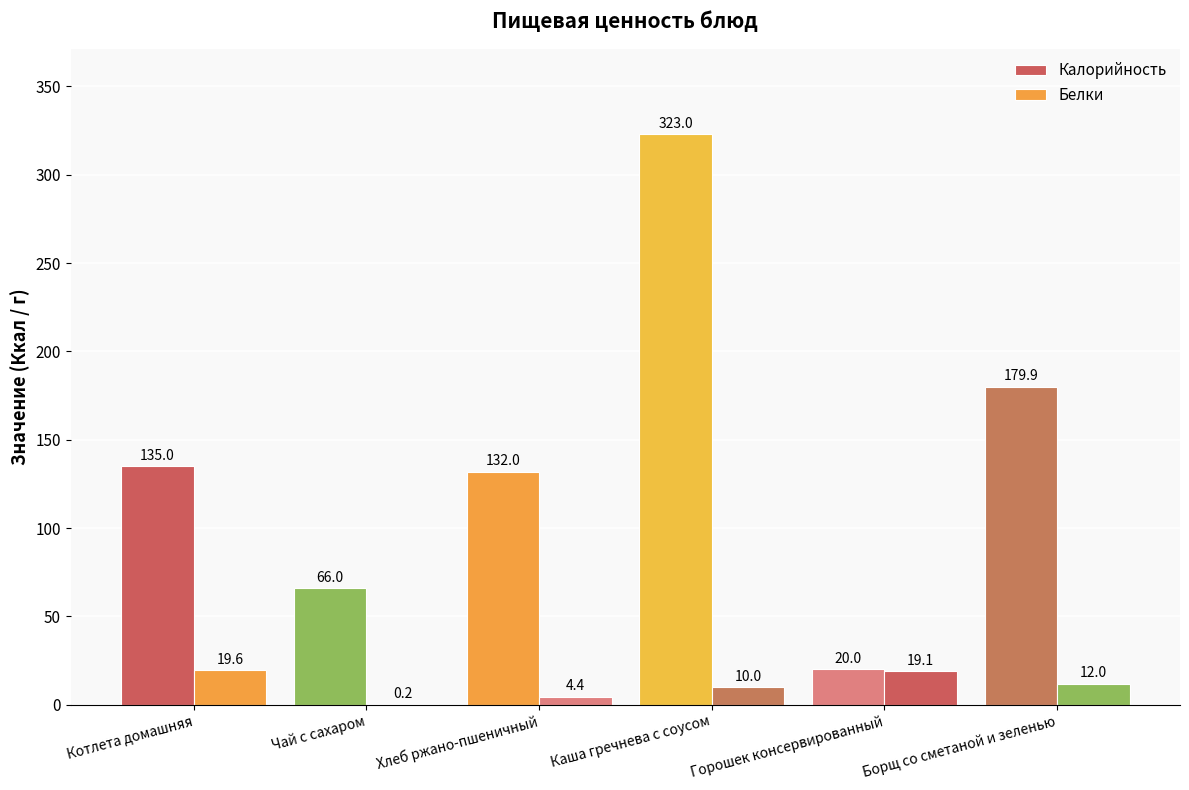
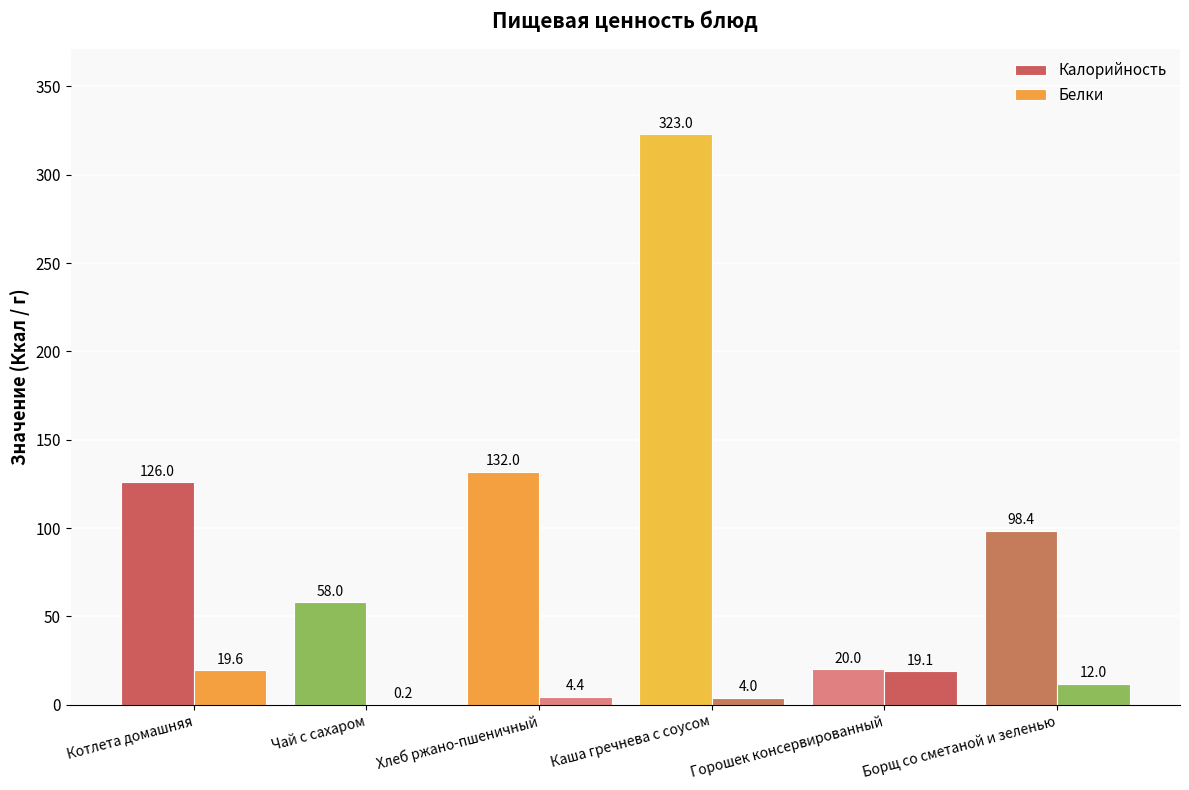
Калорийность, Котлета домашняя: 135.0 -> 126.0
Калорийность, Чай с сахаром: 66.0 -> 58.0
Белки, Каша гречнева с соусом: 10.0 -> 4.0
Калорийность, Борщ со сметаной и зеленью: 179.9 -> 98.4
